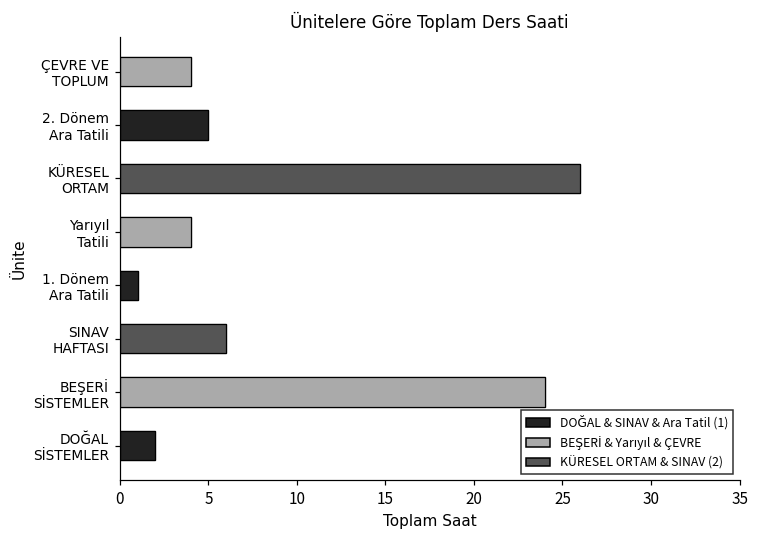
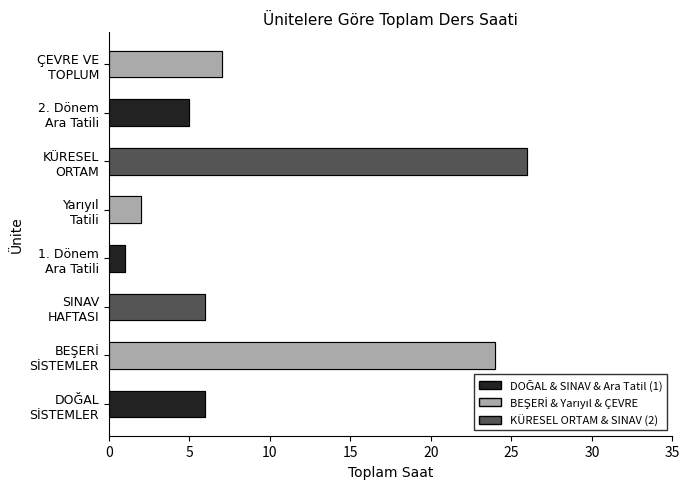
ÇEVRE VE TOPLUM: 4 -> 7
Yarıyıl Tatili: 4 -> 2
DOĞAL SİSTEMLER: 2 -> 6
